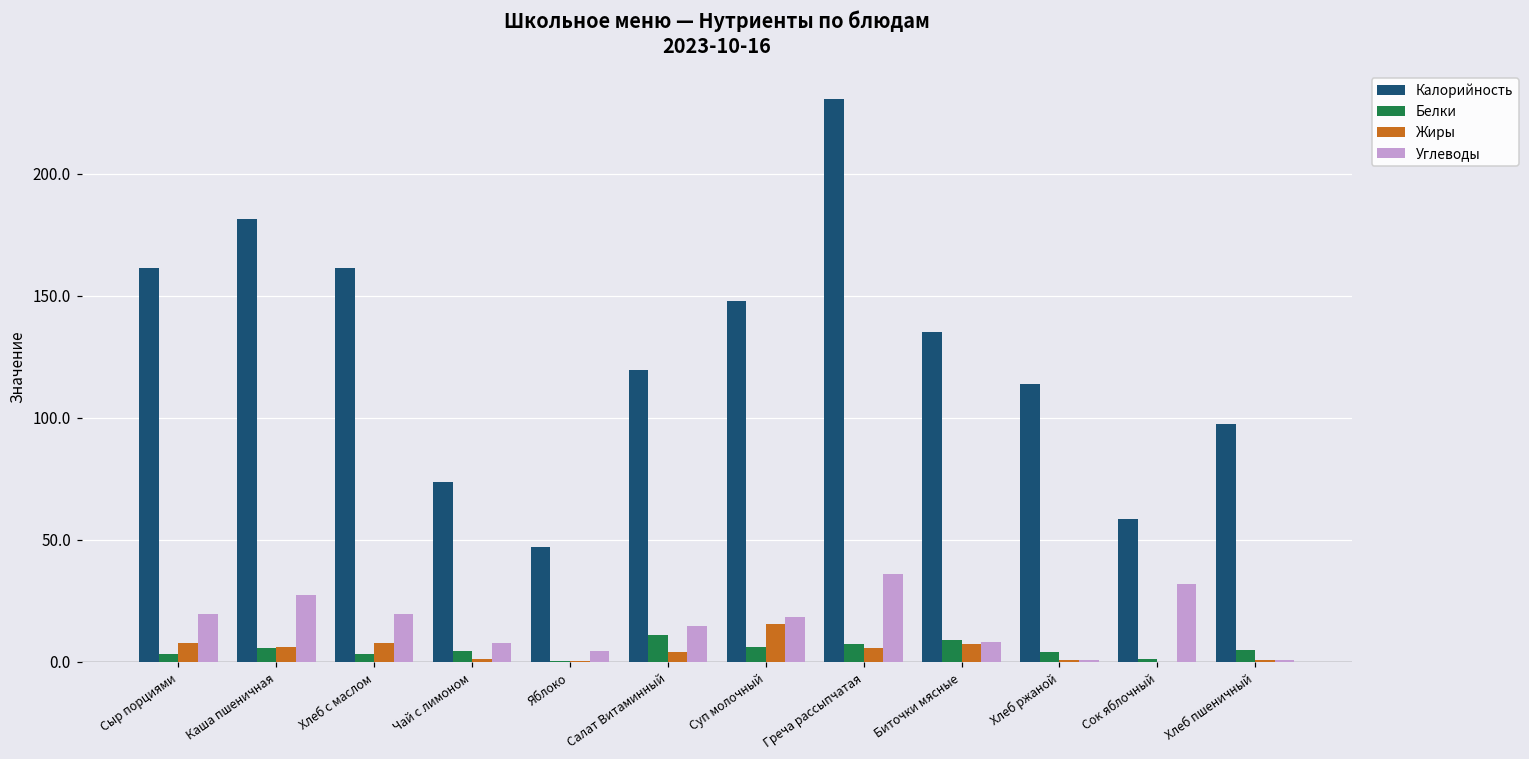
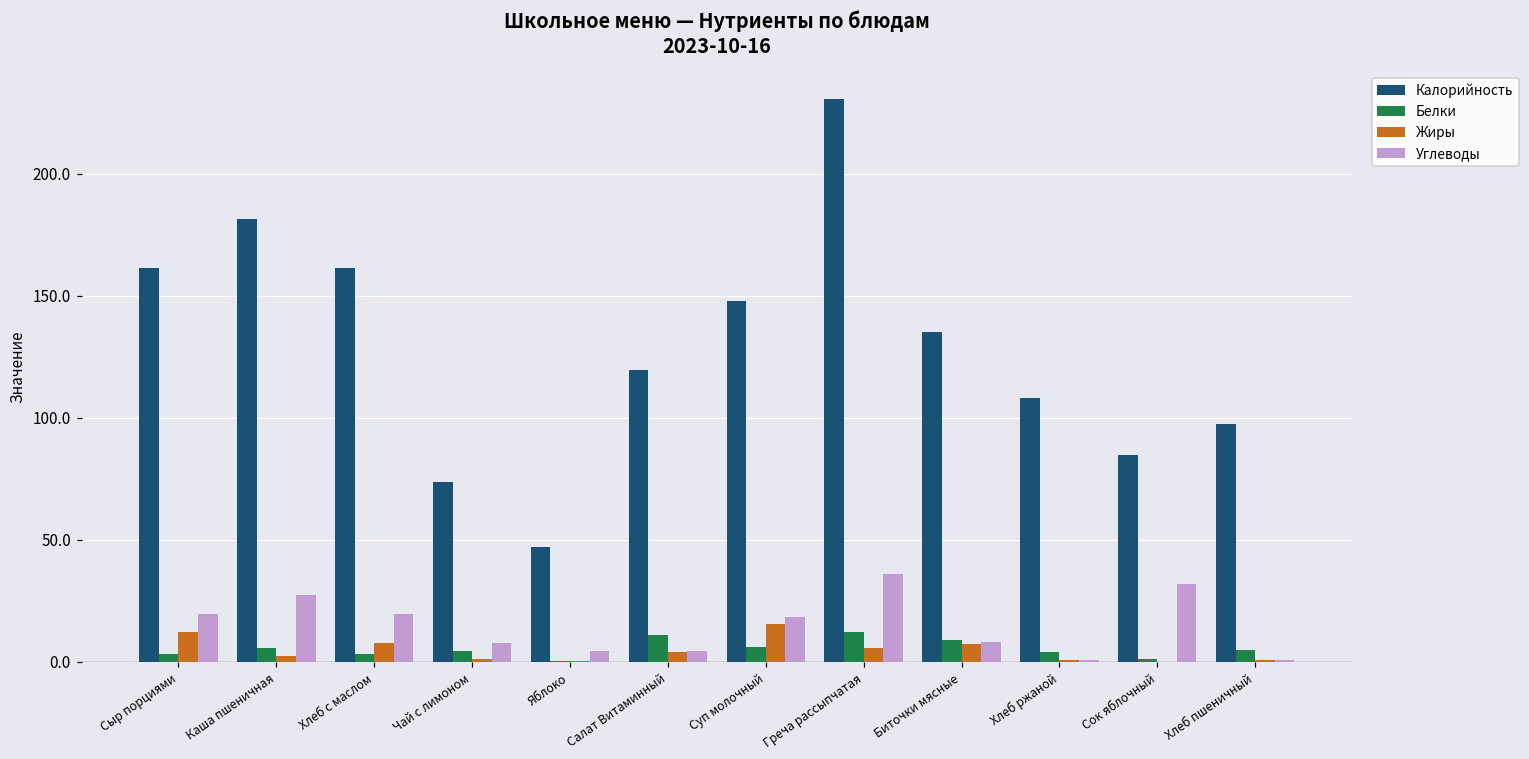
Жиры, Сыр порциями: 8 -> 12
Жиры, Каша пшеничная: 6 -> 2
Углеводы, Салат Витаминный: 15 -> 4
Белки, Греча рассыпчатая: 7 -> 12
Калорийность, Хлеб ржаной: 114 -> 108
Калорийность, Сок яблочный: 59 -> 85
